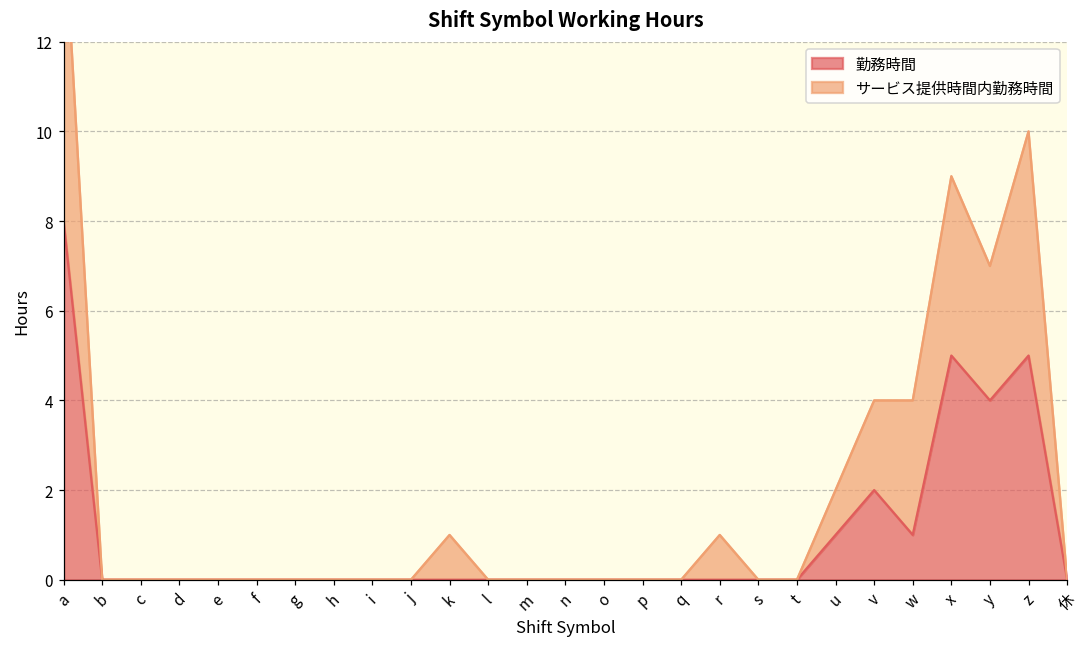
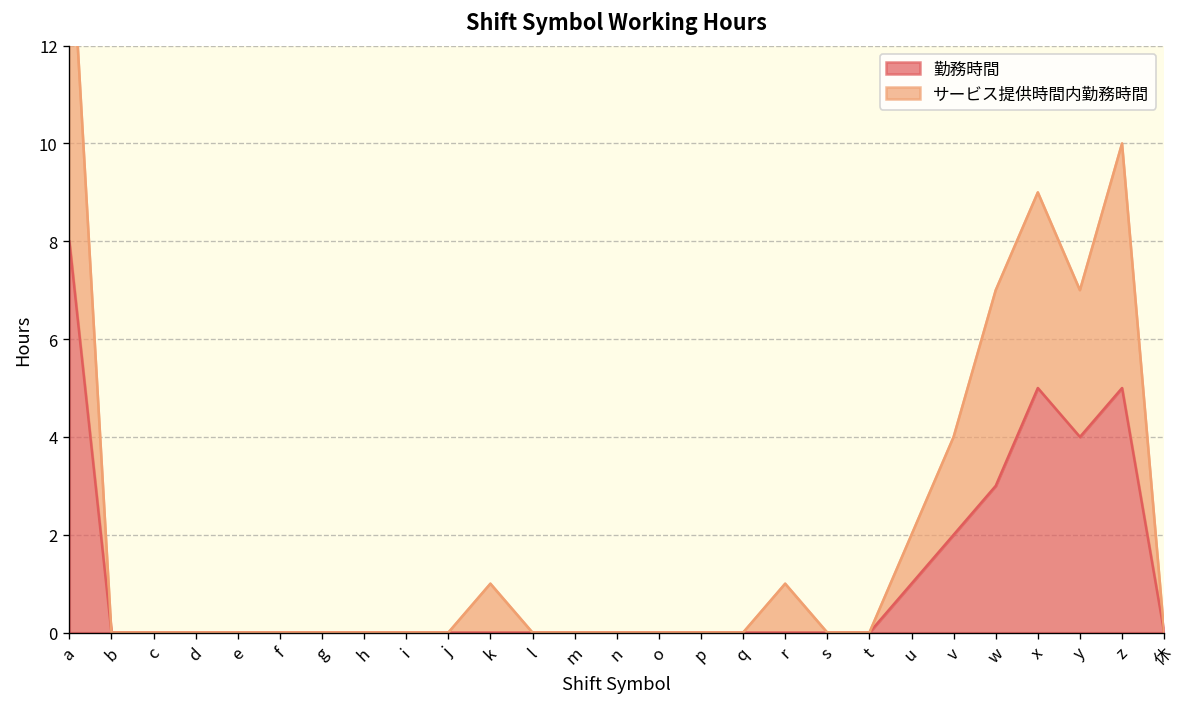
勤務時間, w: 1 -> 3
サービス提供時間内勤務時間, w: 3 -> 4
